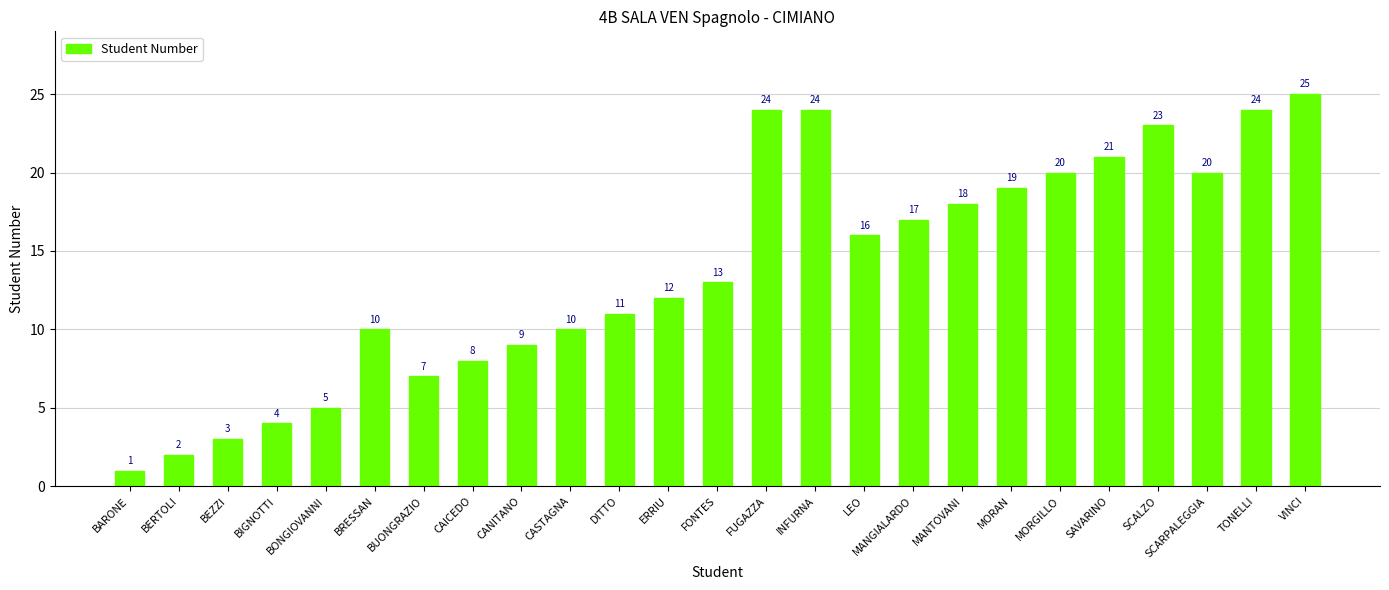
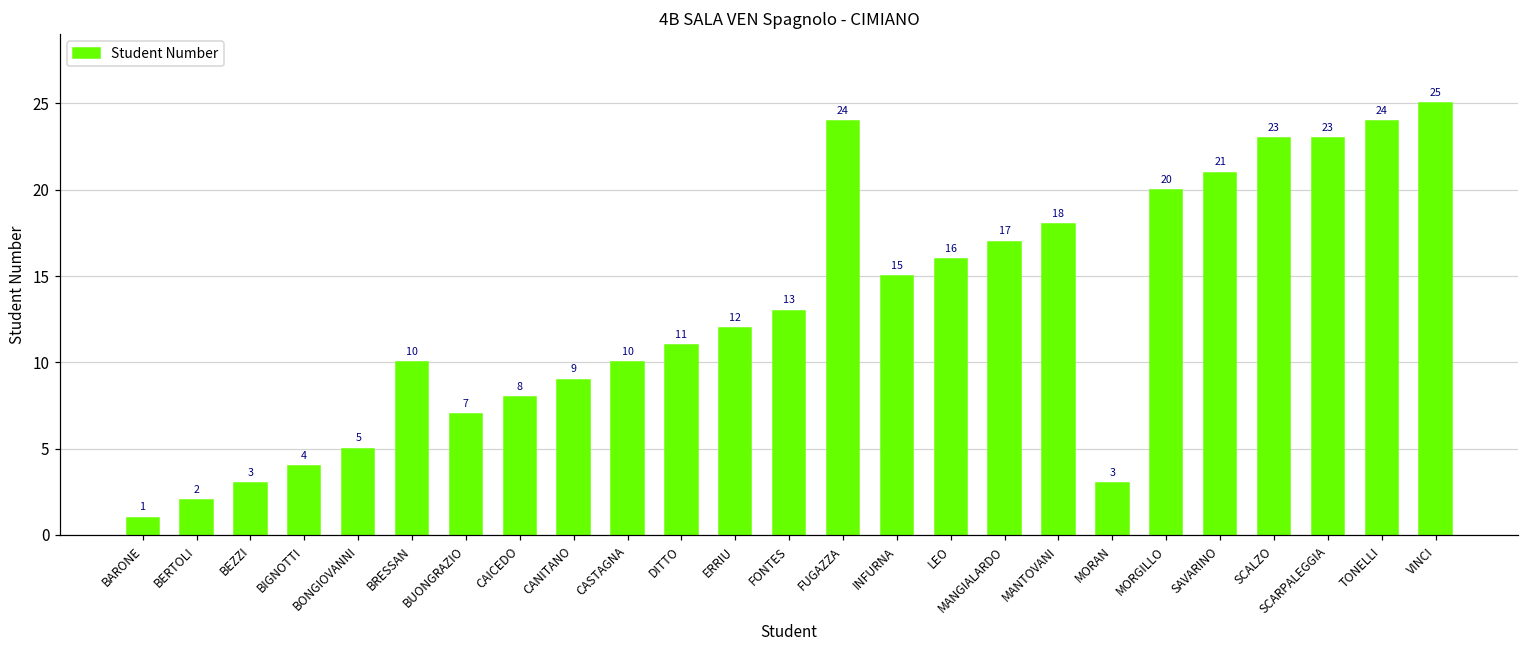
INFURNA: 24 -> 15
MORAN: 19 -> 3
SCARPALEGGIA: 20 -> 23
